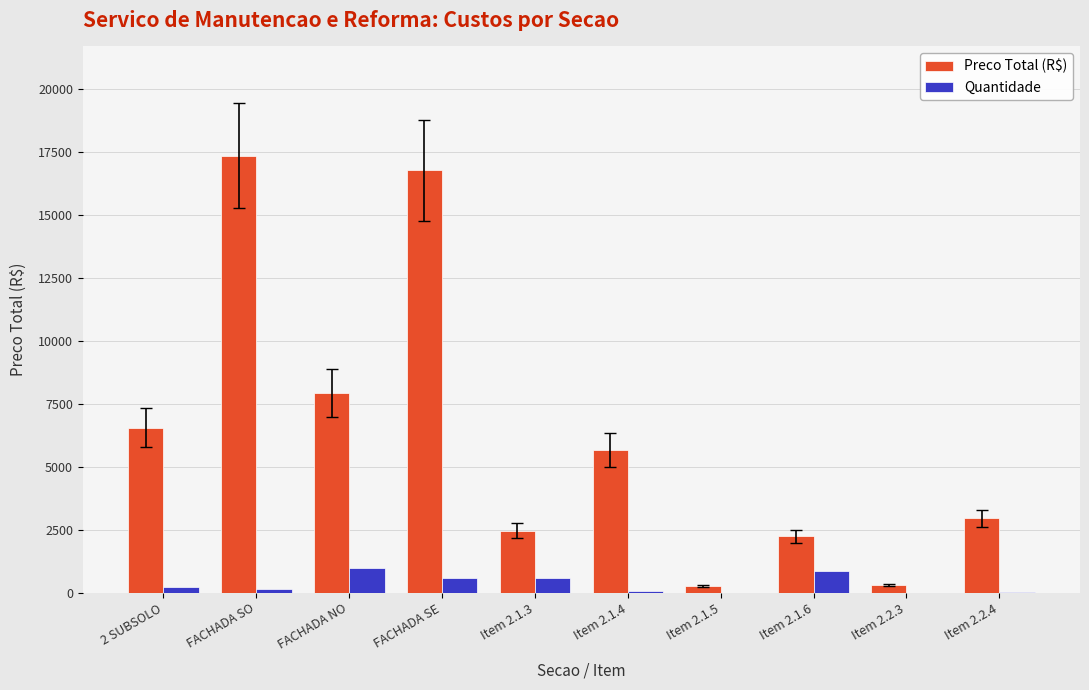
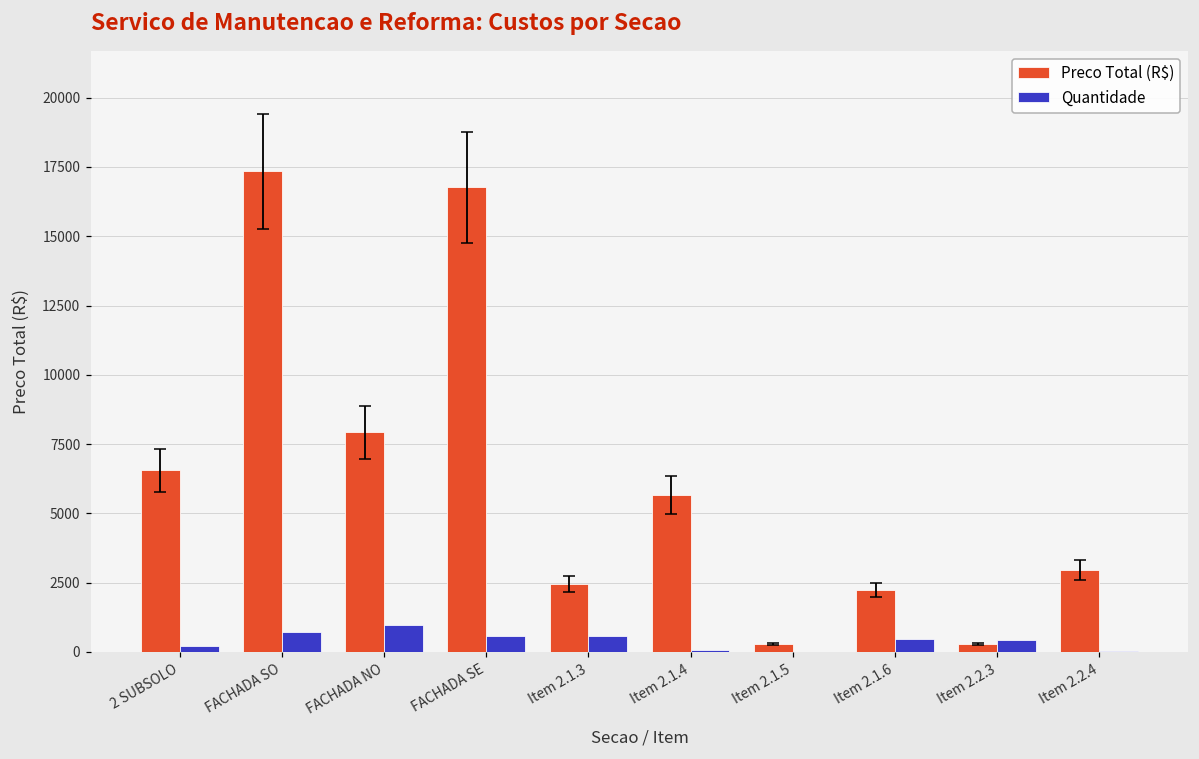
Quantidade, FACHADA SO: 200 -> 700
Quantidade, Item 2.1.6: 800 -> 500
Quantidade, Item 2.2.3: 0 -> 400
